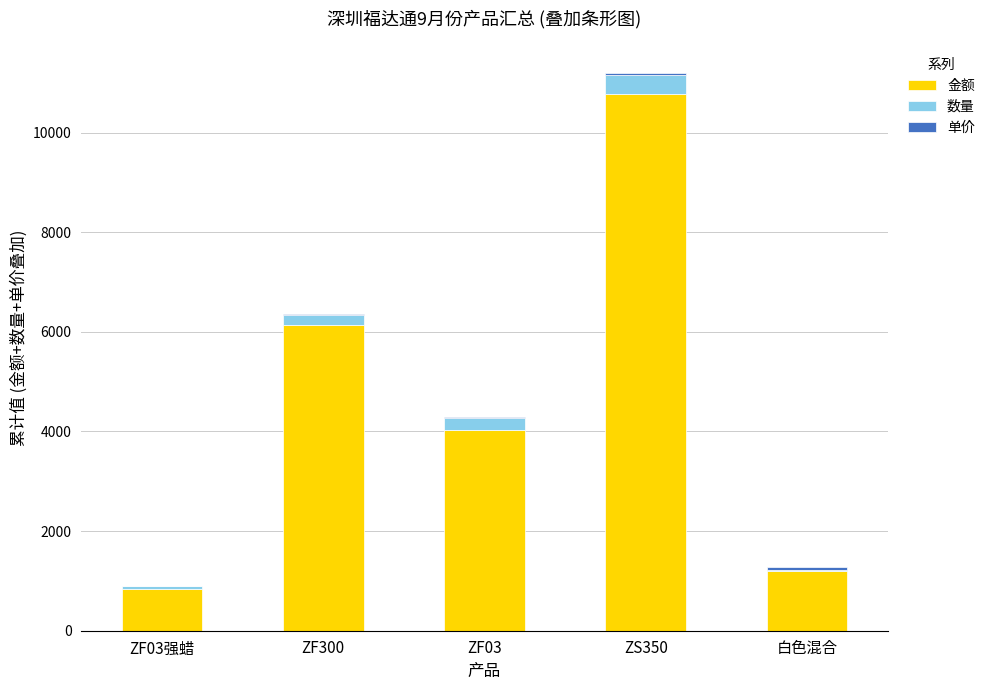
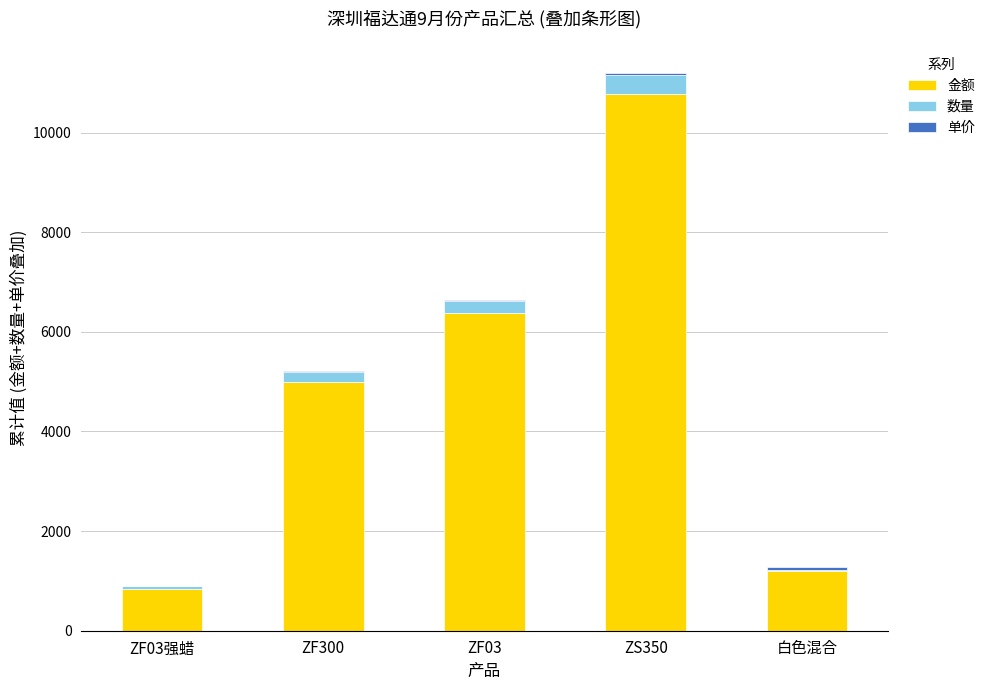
金额, ZF300: 6100 -> 5000
金额, ZF03: 4000 -> 6400
